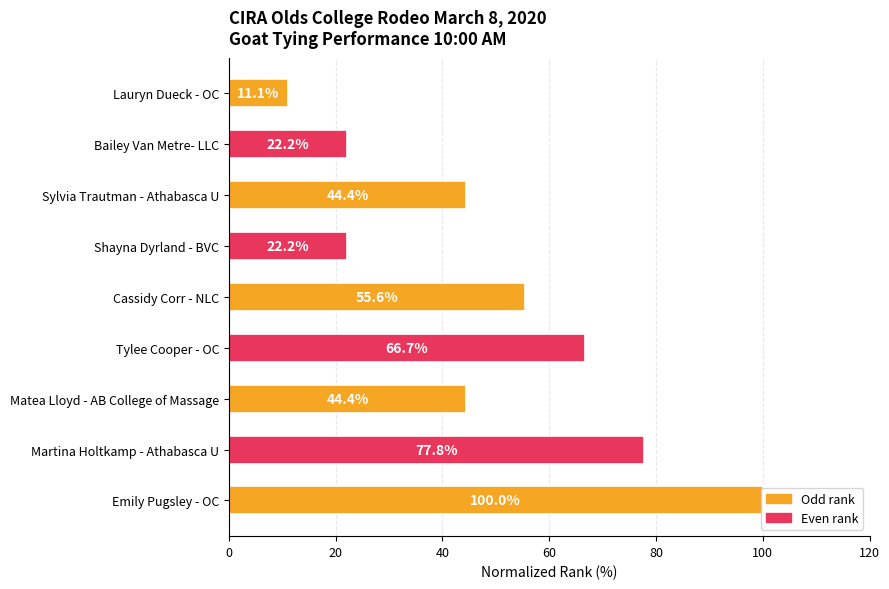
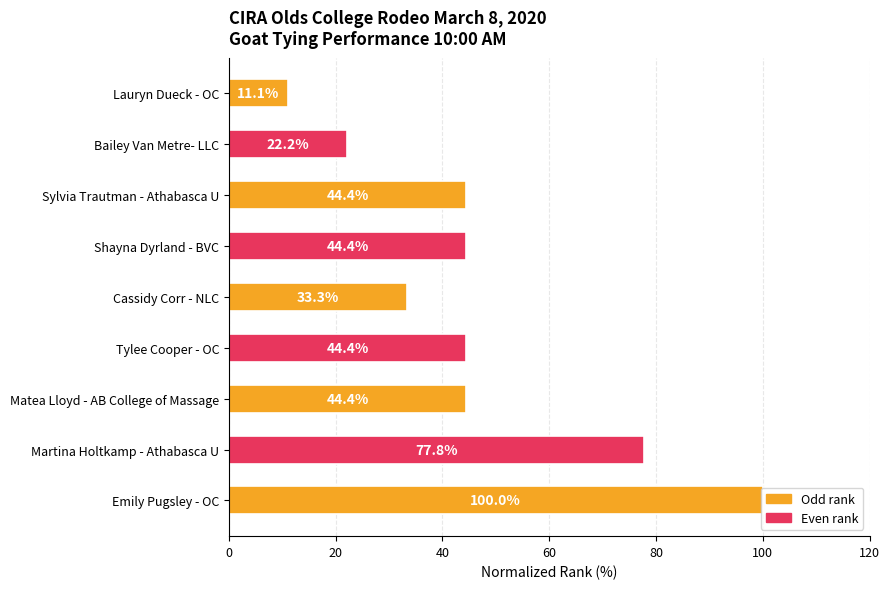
Shayna Dyrland - BVC: 22.2% -> 44.4%
Cassidy Corr - NLC: 55.6% -> 33.3%
Tylee Cooper - OC: 66.7% -> 44.4%
